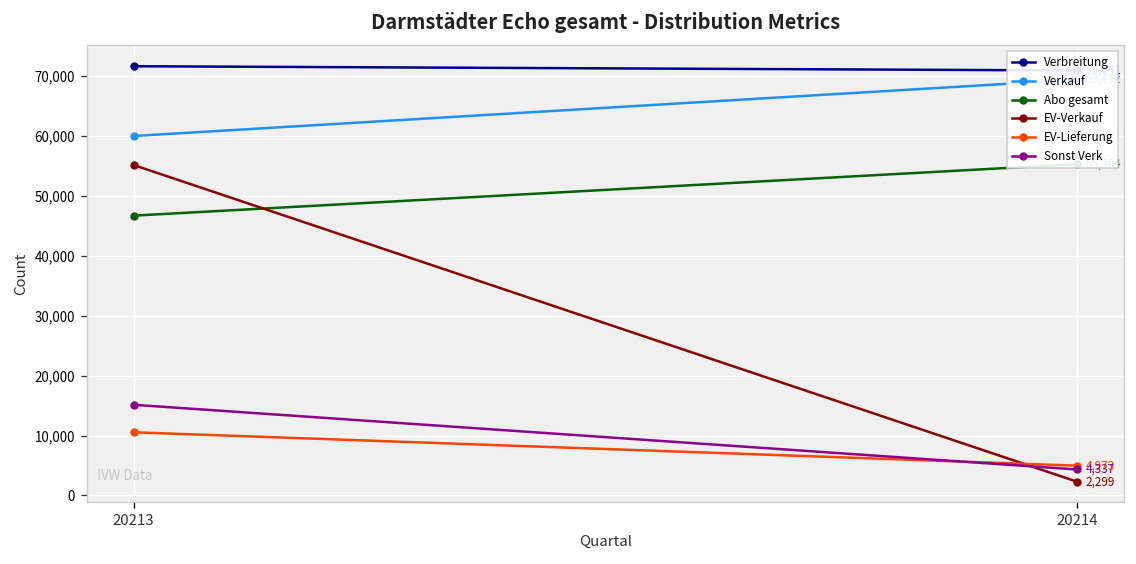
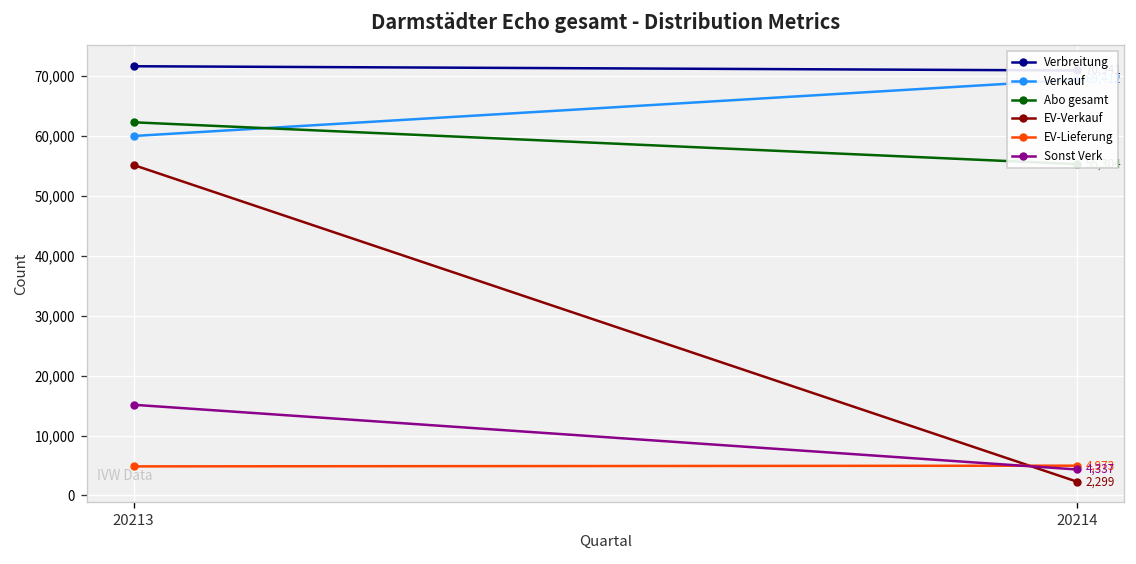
Abo gesamt, 20213: 47,000 -> 62,000
EV-Lieferung, 20213: 11,000 -> 5,000
